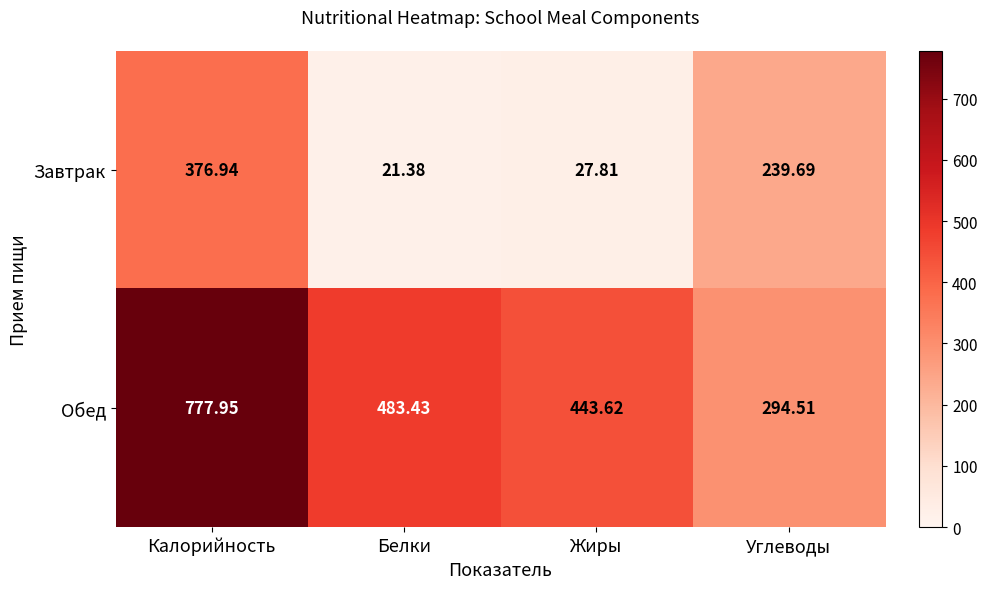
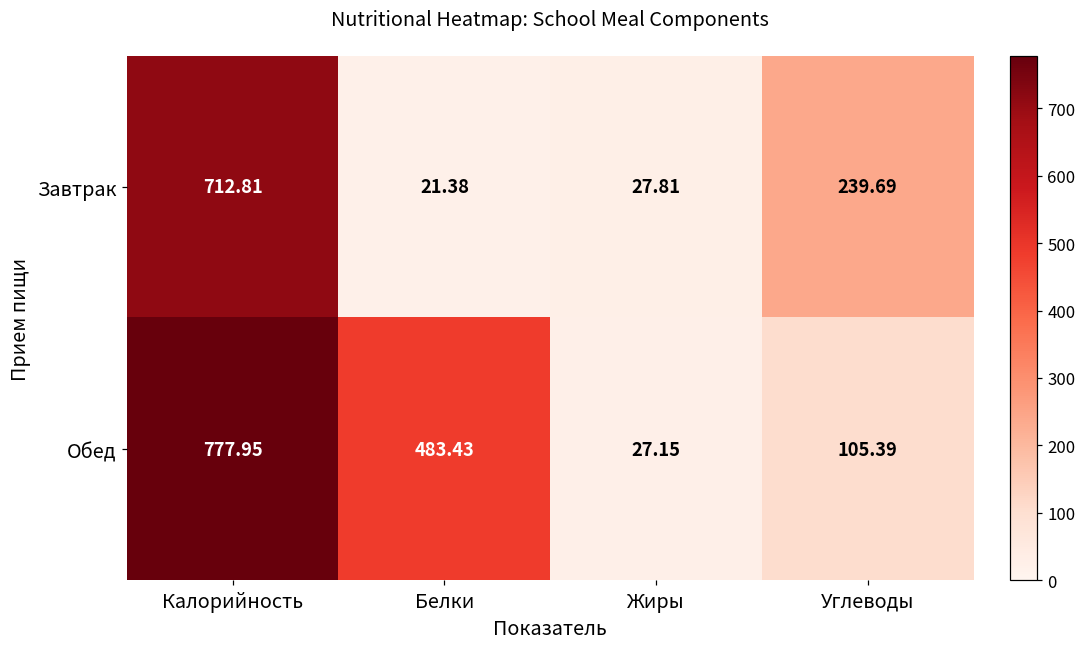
Завтрак, Калорийность: 376.94 -> 712.81
Обед, Жиры: 443.62 -> 27.15
Обед, Углеводы: 294.51 -> 105.39
